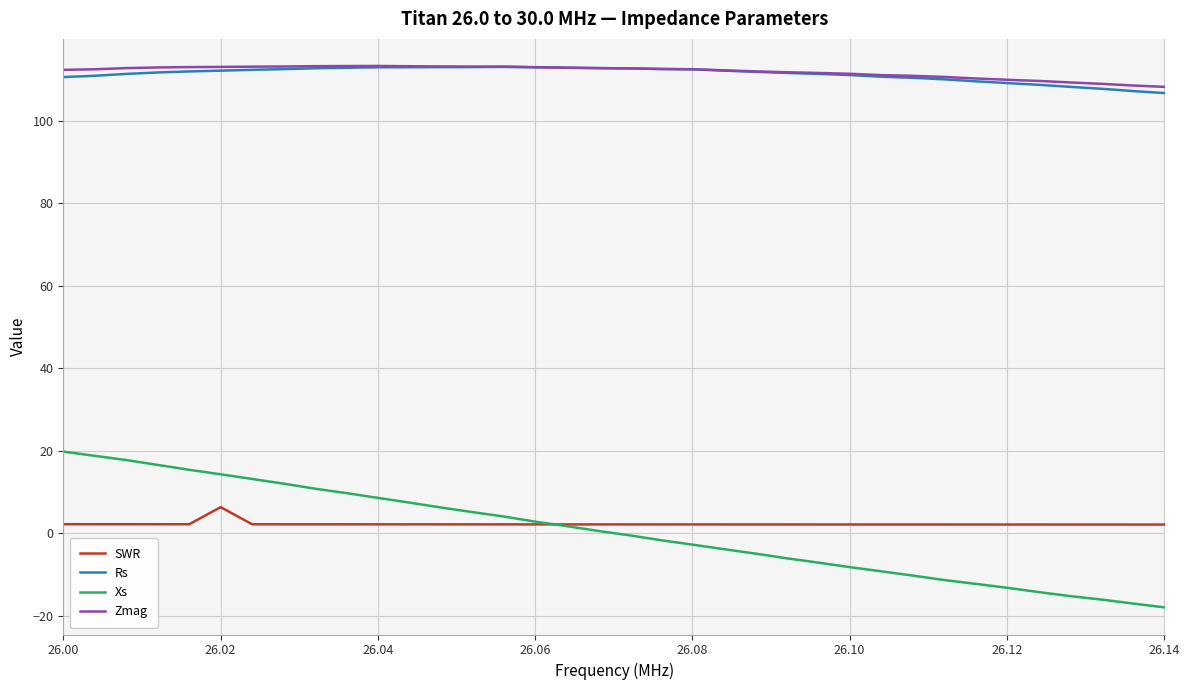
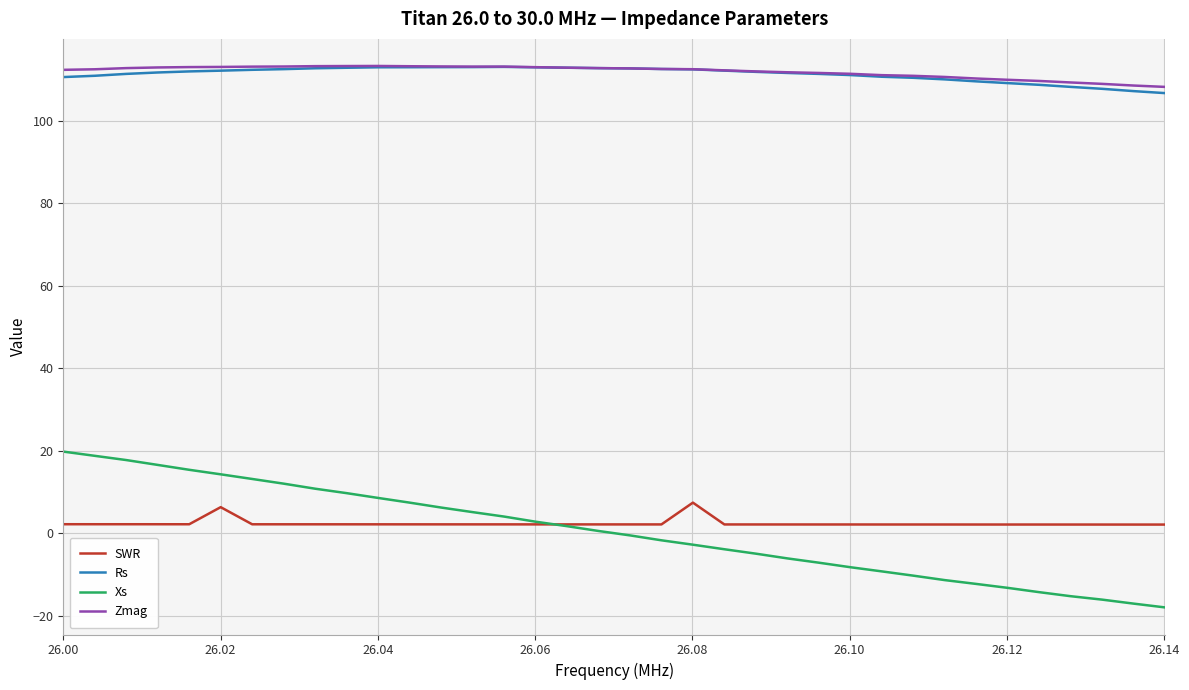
SWR, 26.08: 2 -> 7
